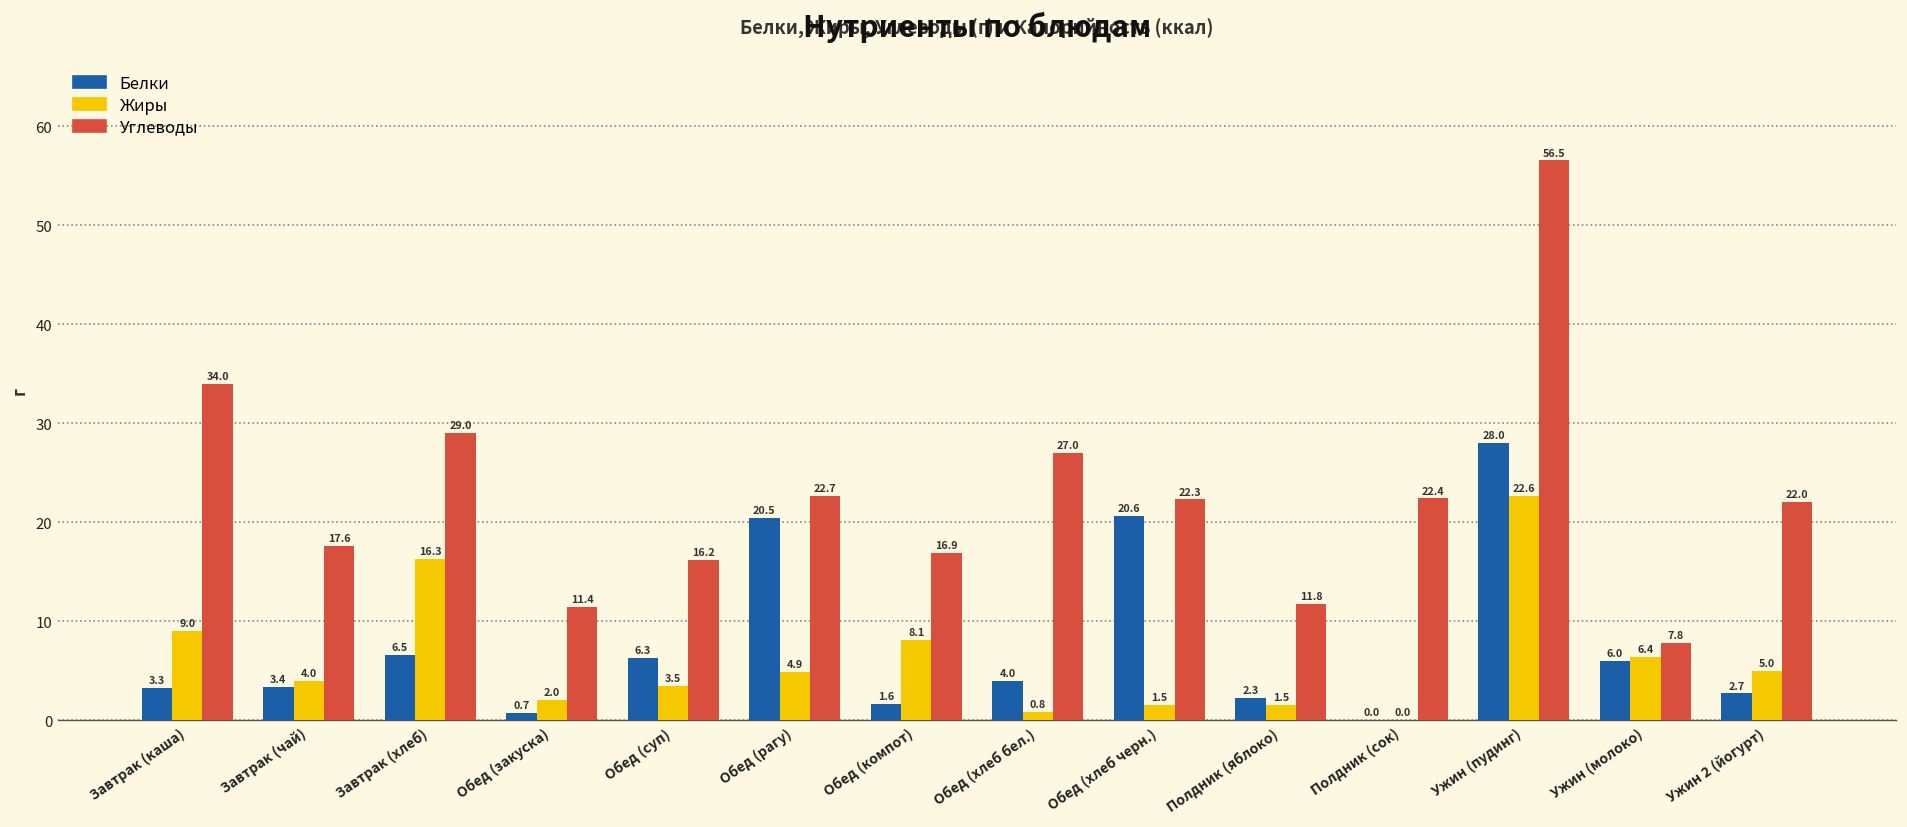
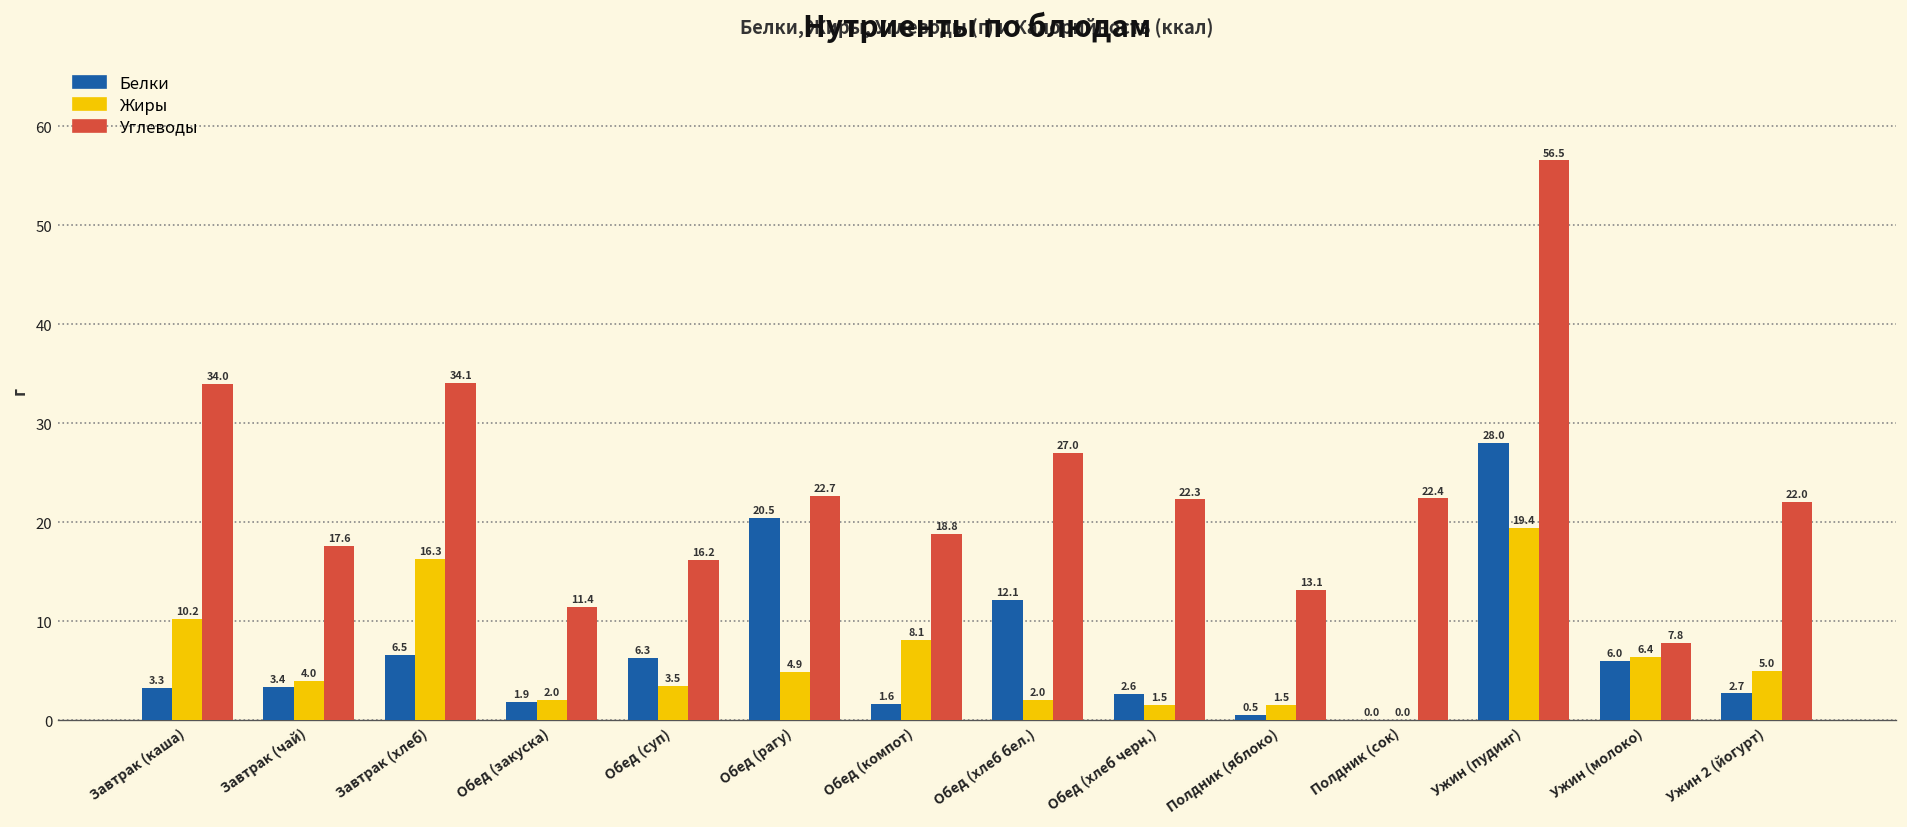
Жиры, Завтрак (каша): 9.0 -> 10.2
Углеводы, Завтрак (хлеб): 29.0 -> 34.1
Белки, Обед (закуска): 0.7 -> 1.9
Углеводы, Обед (компот): 16.9 -> 18.8
Белки, Обед (хлеб бел.): 4.0 -> 12.1
Жиры, Обед (хлеб бел.): 0.8 -> 2.0
Белки, Обед (хлеб черн.): 20.6 -> 2.6
Белки, Полдник (яблоко): 2.3 -> 0.5
Углеводы, Полдник (яблоко): 11.8 -> 13.1
Жиры, Ужин (пудинг): 22.6 -> 19.4
